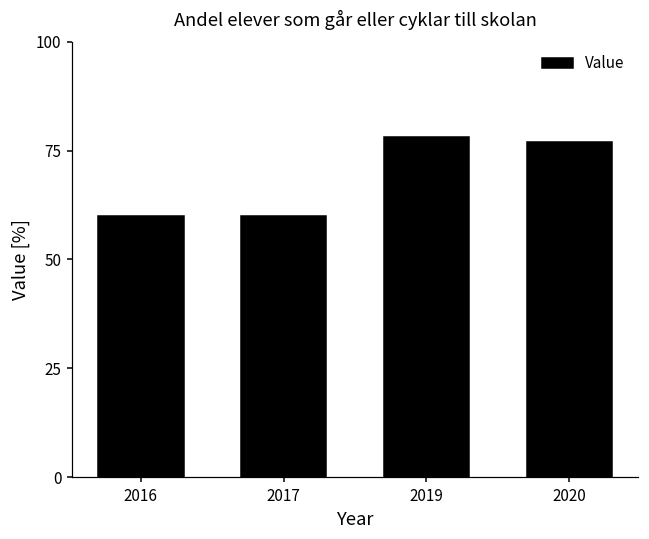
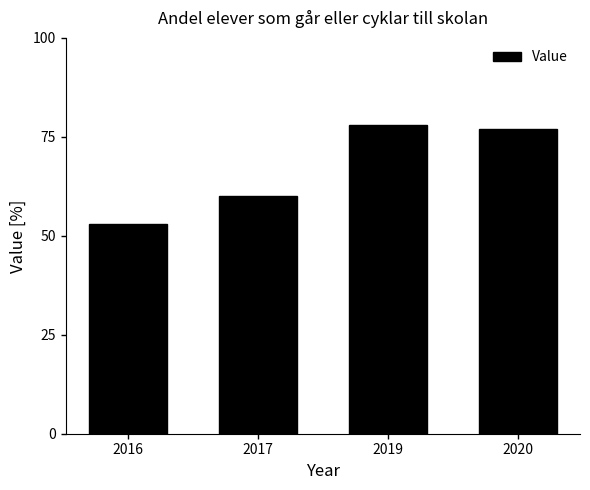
2016: 60 -> 53
